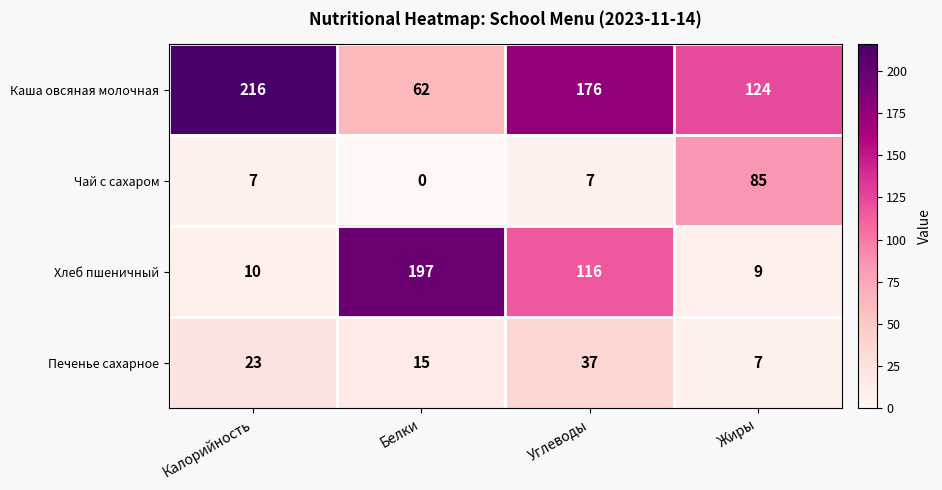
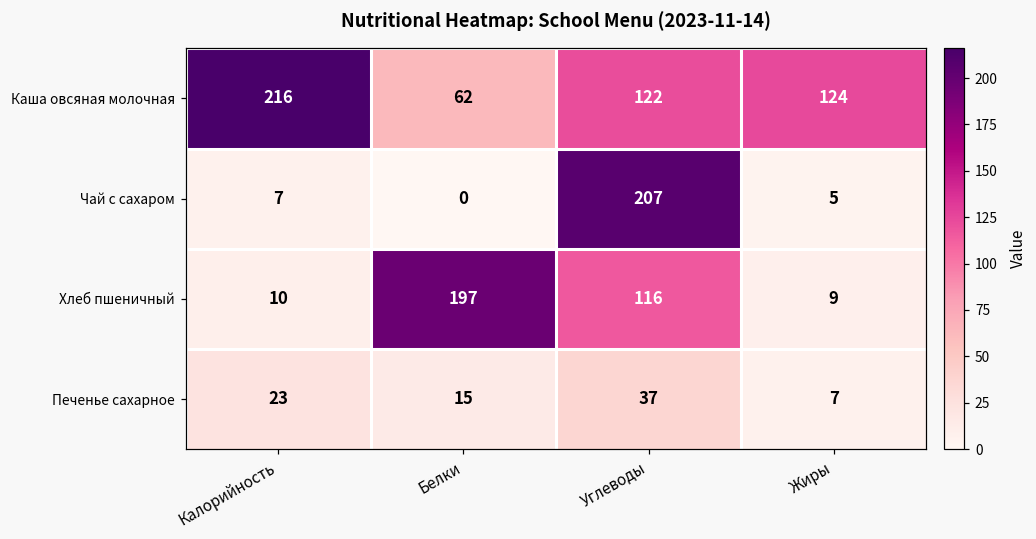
Каша овсяная молочная, Углеводы: 176 -> 122
Чай с сахаром, Углеводы: 7 -> 207
Чай с сахаром, Жиры: 85 -> 5
